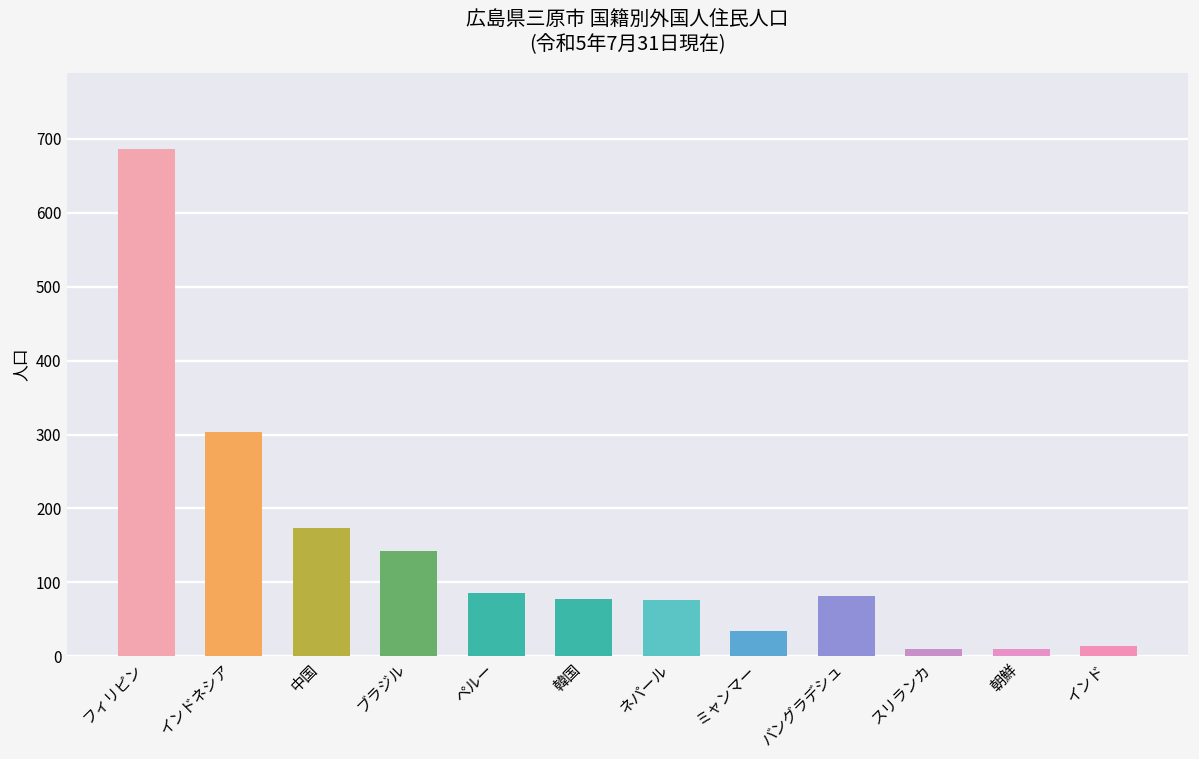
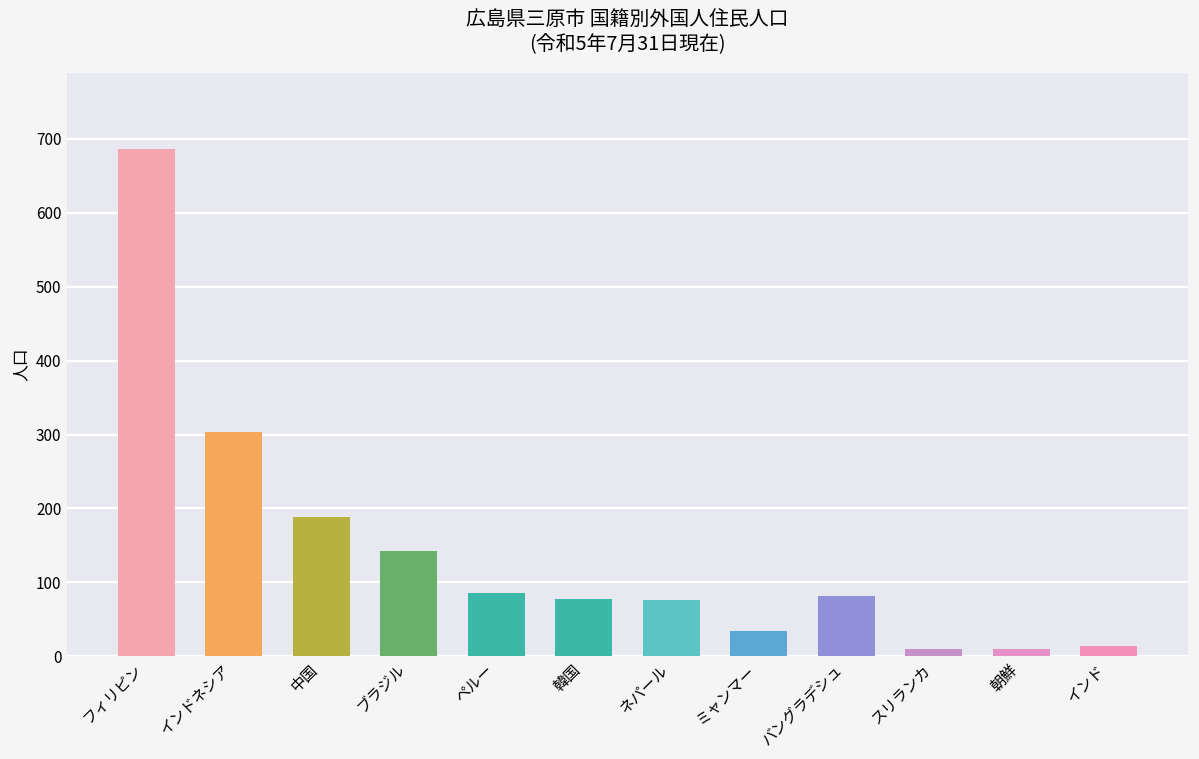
中国: 170 -> 190
